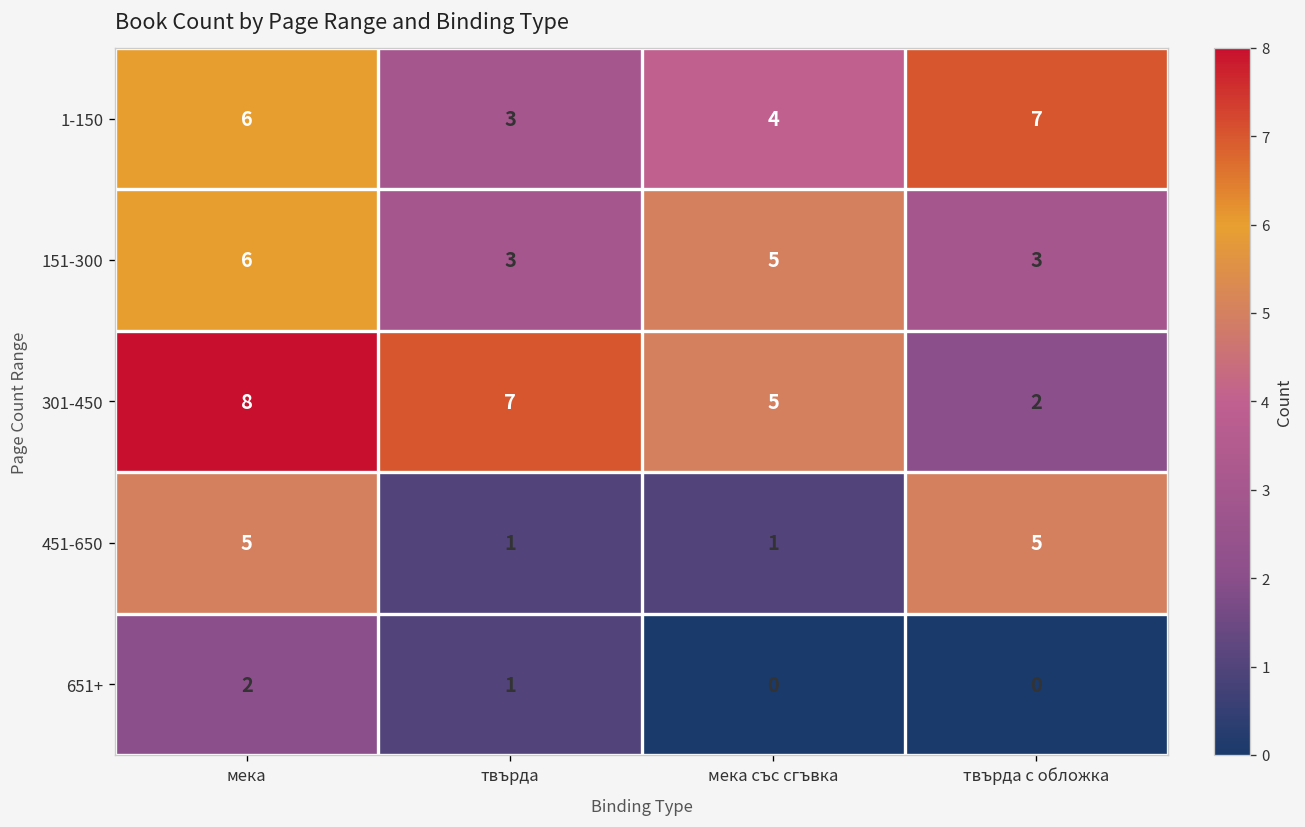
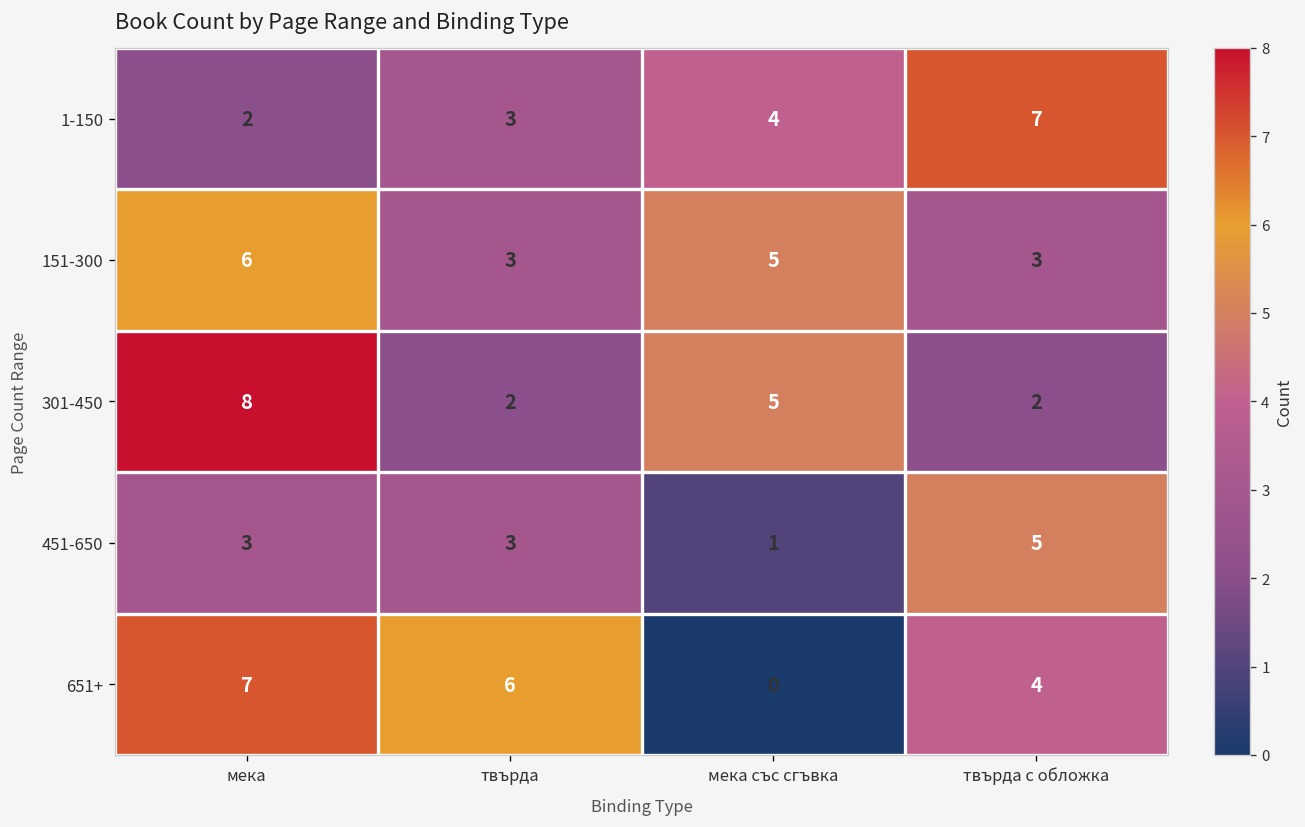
1-150, мека: 6 -> 2
301-450, твърда: 7 -> 2
451-650, мека: 5 -> 3
451-650, твърда: 1 -> 3
651+, мека: 2 -> 7
651+, твърда: 1 -> 6
651+, твърда с обложка: 0 -> 4
